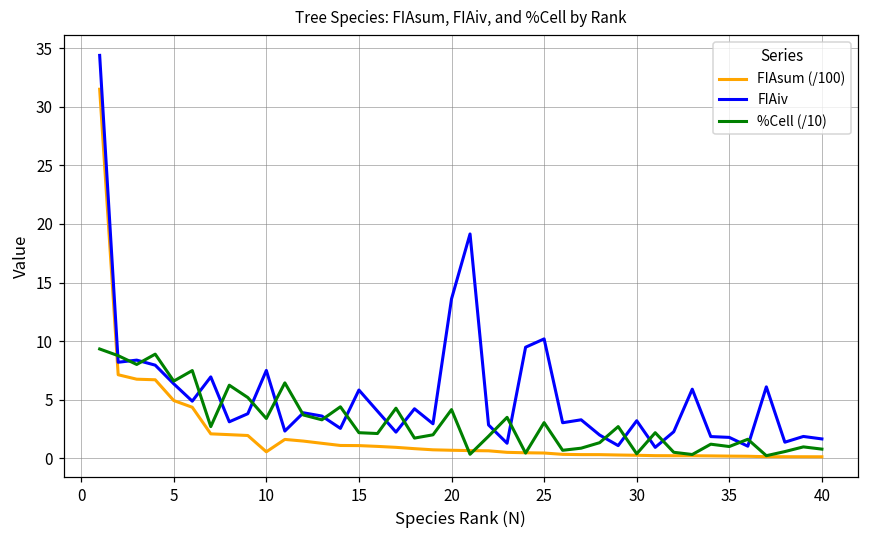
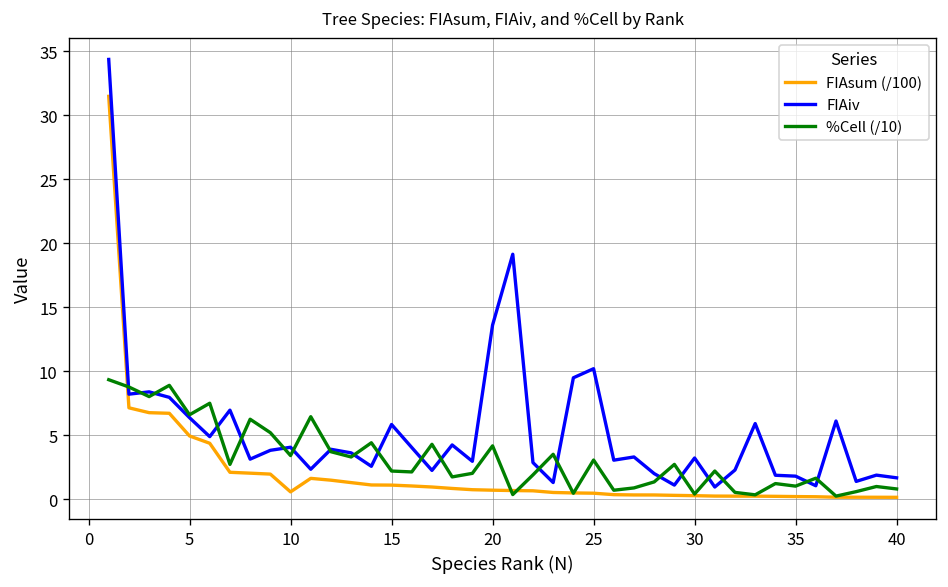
FIAiv, 10: 7.5 -> 4.1
